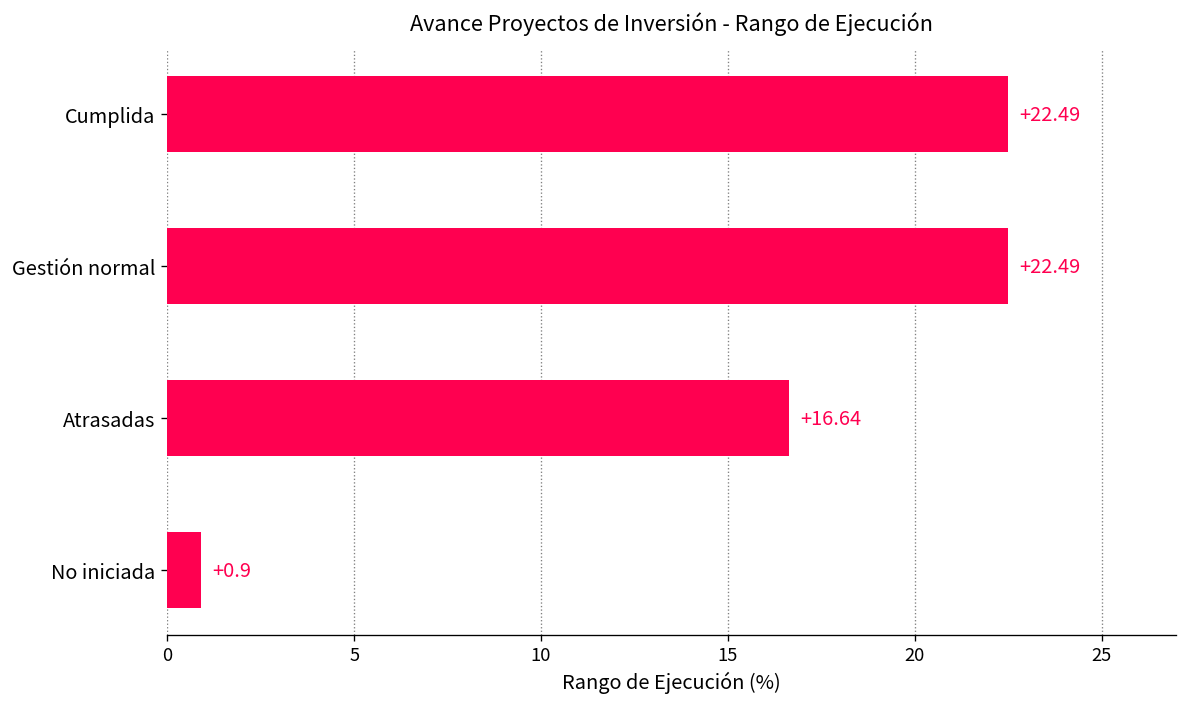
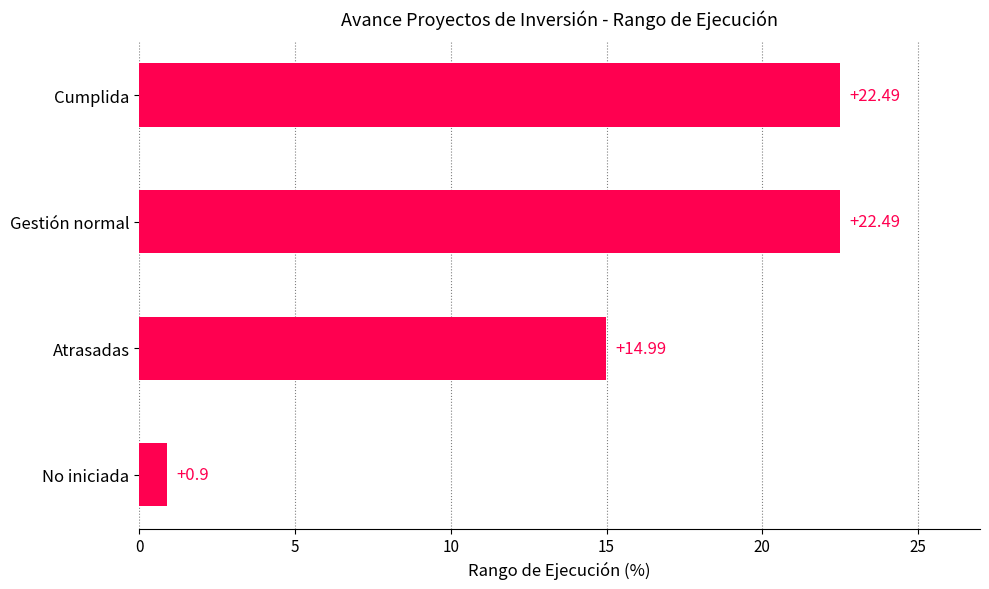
Atrasadas: +16.64 -> +14.99
